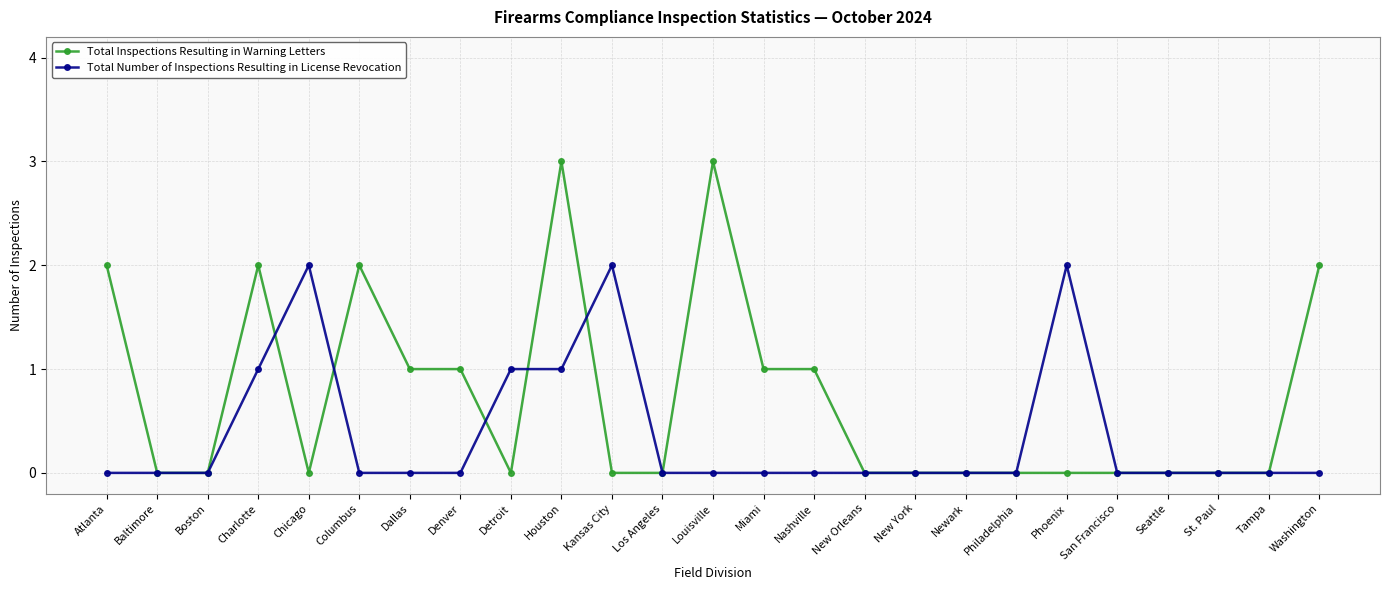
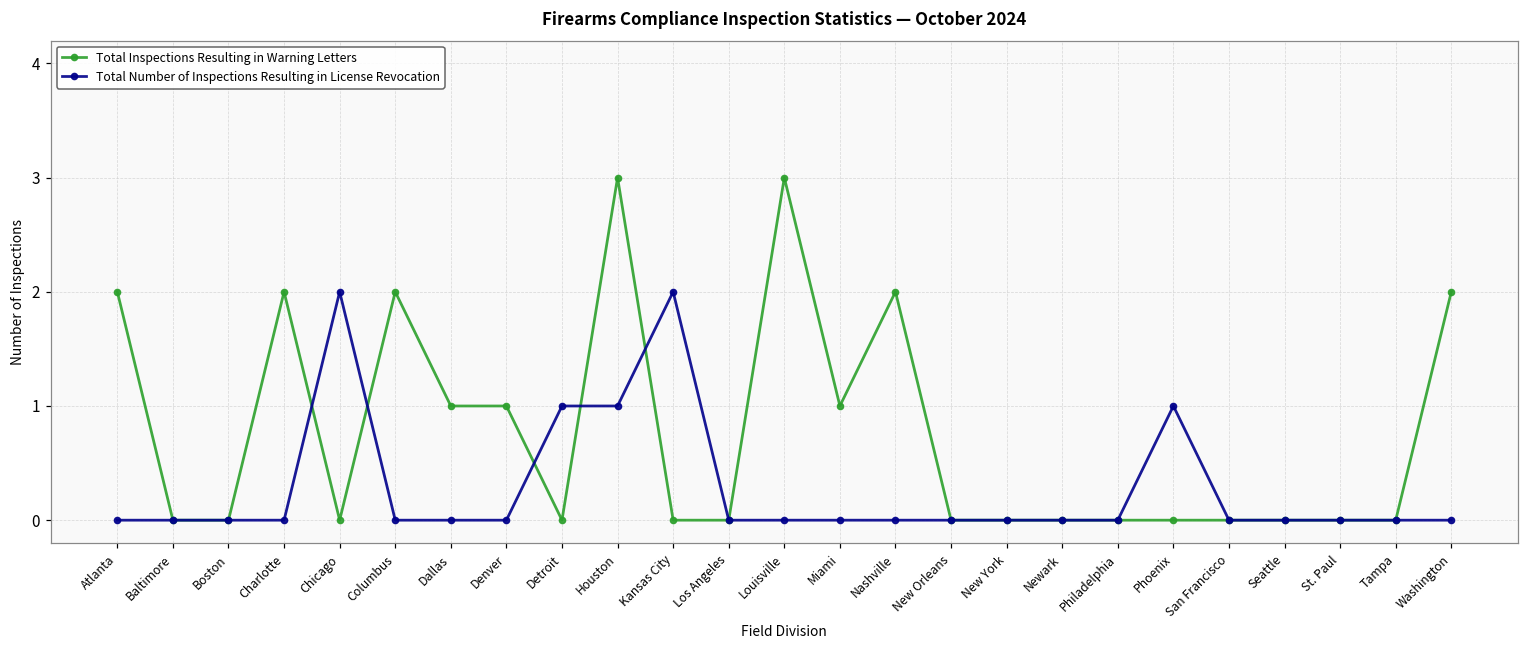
Total Number of Inspections Resulting in License Revocation, Charlotte: 1 -> 0
Total Inspections Resulting in Warning Letters, Nashville: 1 -> 2
Total Number of Inspections Resulting in License Revocation, Phoenix: 2 -> 1
